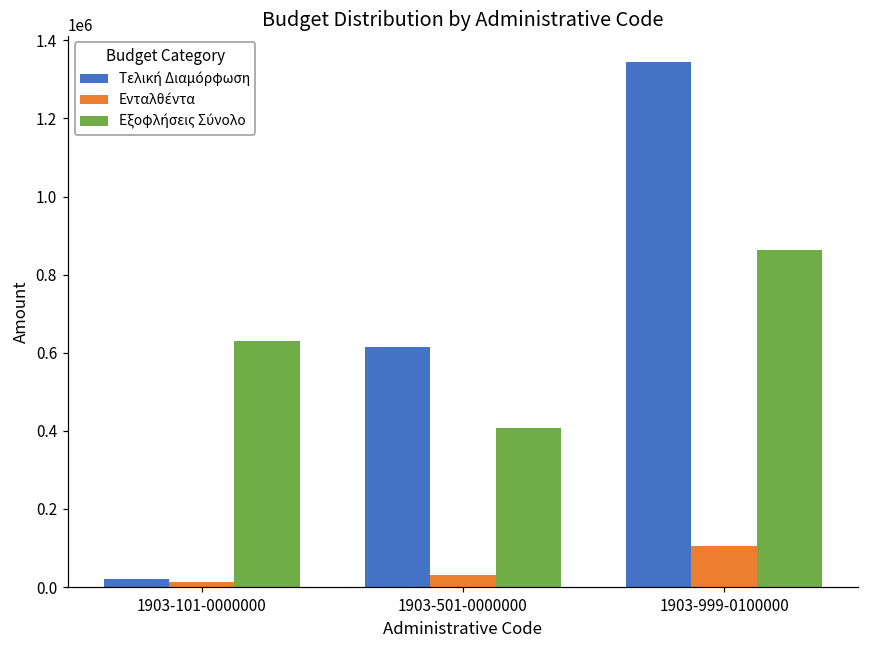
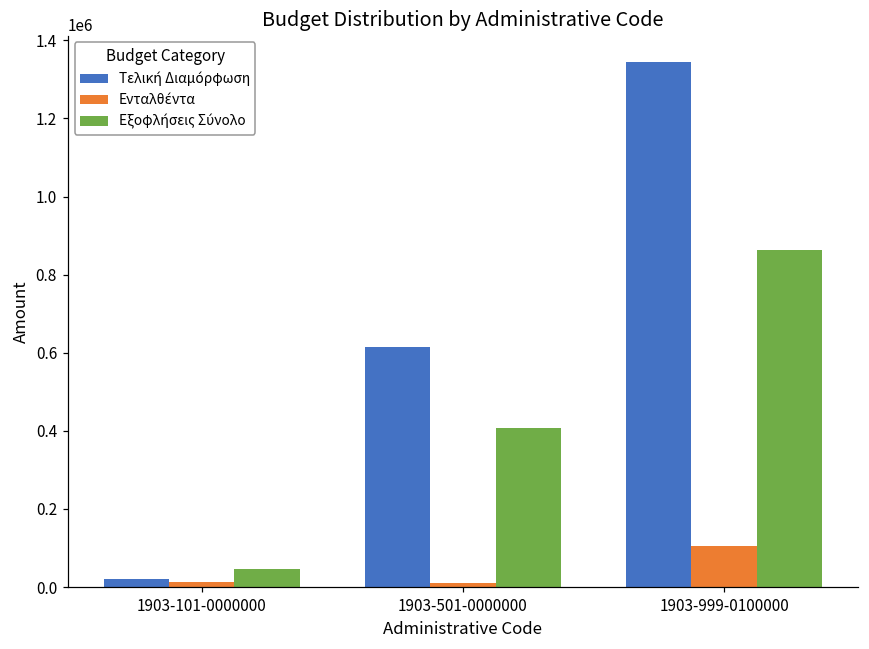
Εξοφλήσεις Σύνολο, 1903-101-0000000: 630000 -> 50000
Ενταλθέντα, 1903-501-0000000: 30000 -> 10000
